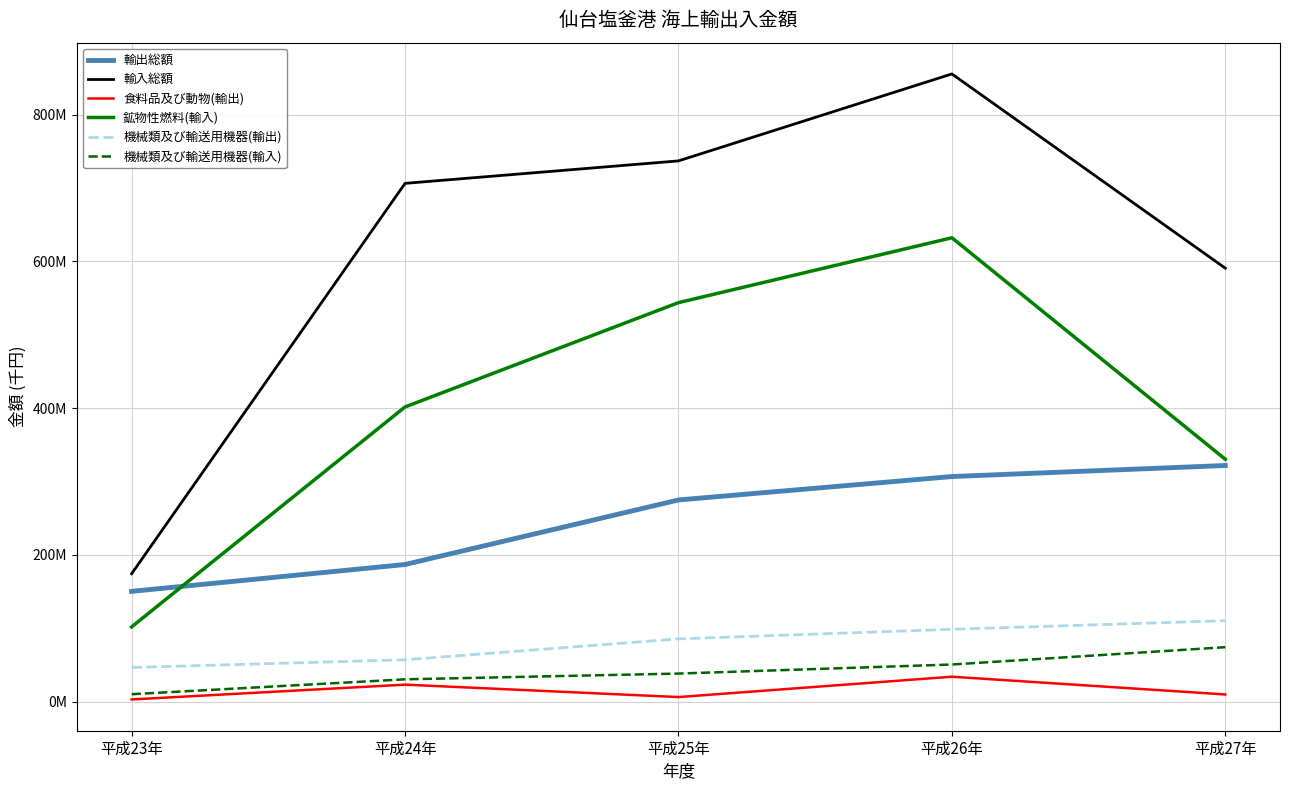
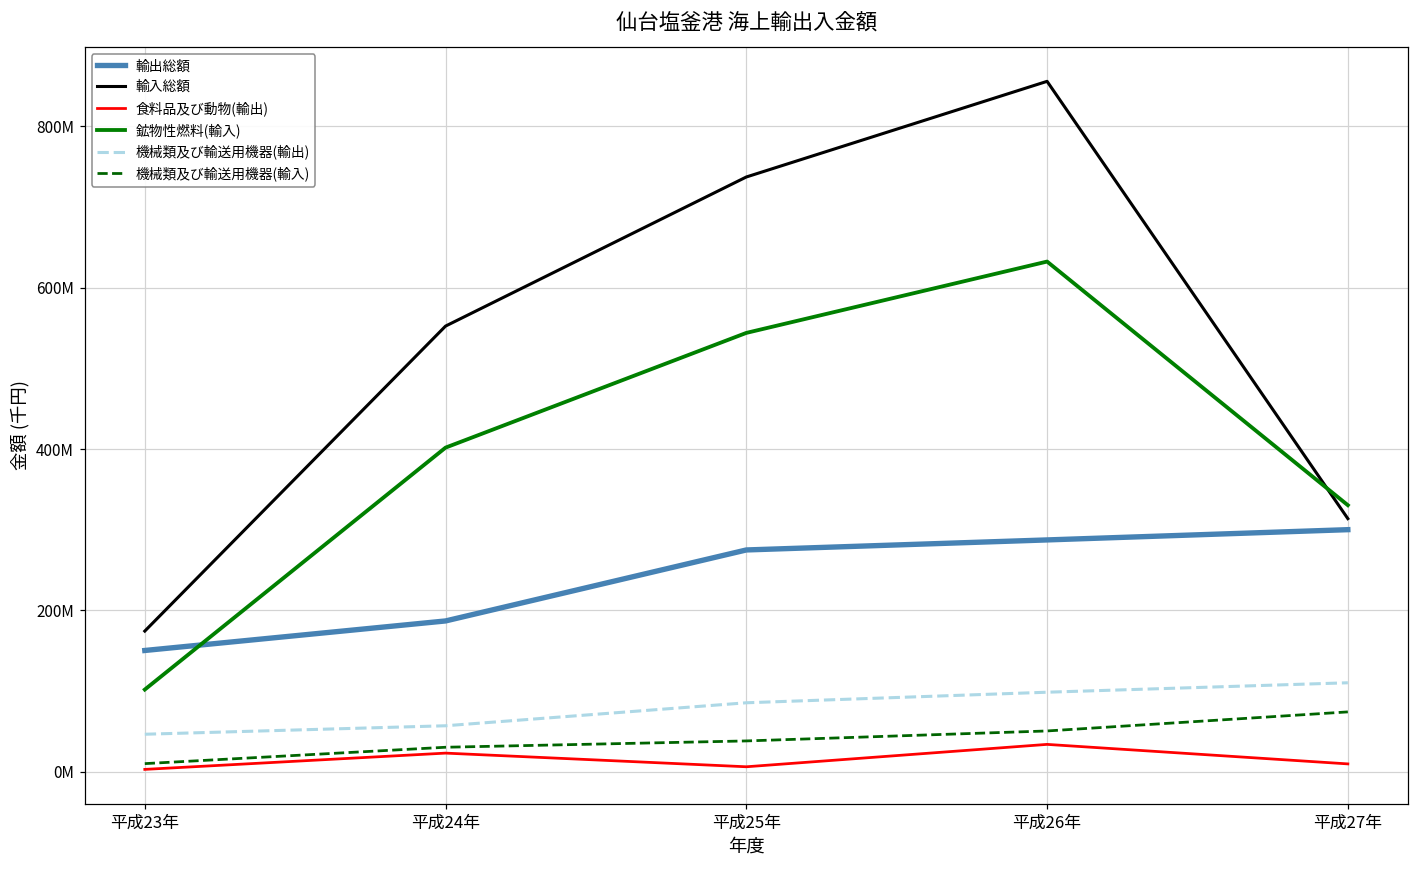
輸入総額, 平成24年: 710000000 -> 550000000
輸出総額, 平成26年: 310000000 -> 290000000
輸出総額, 平成27年: 320000000 -> 300000000
輸入総額, 平成27年: 590000000 -> 310000000
